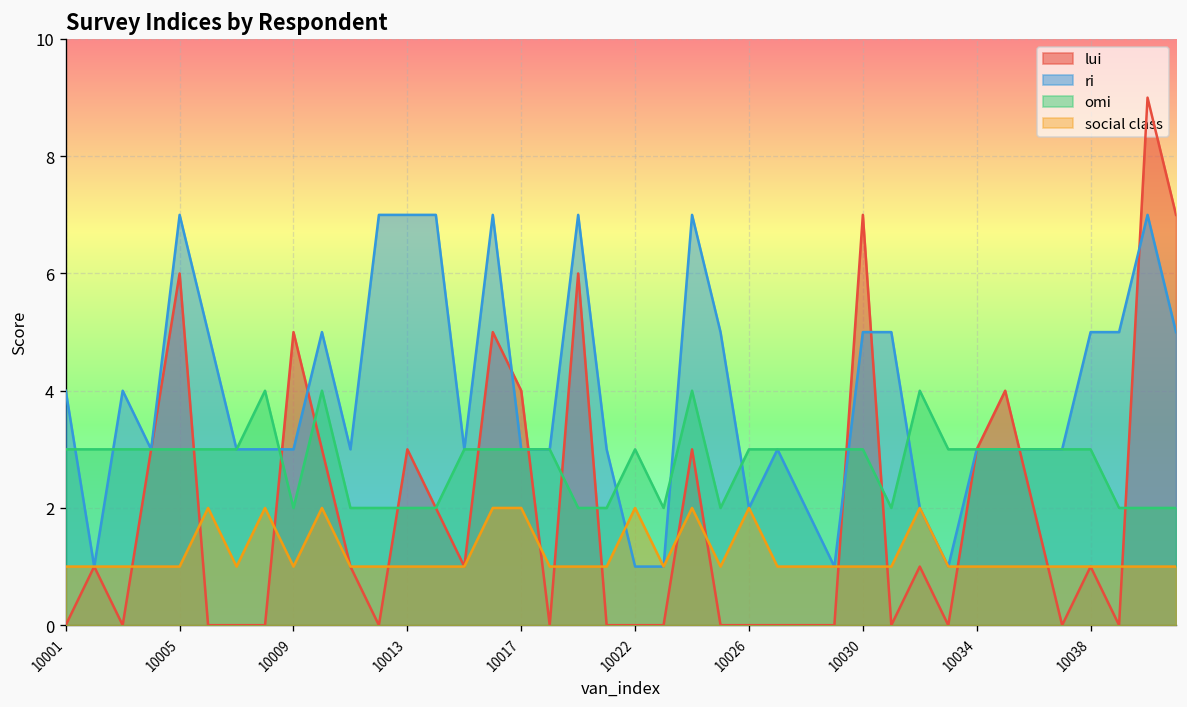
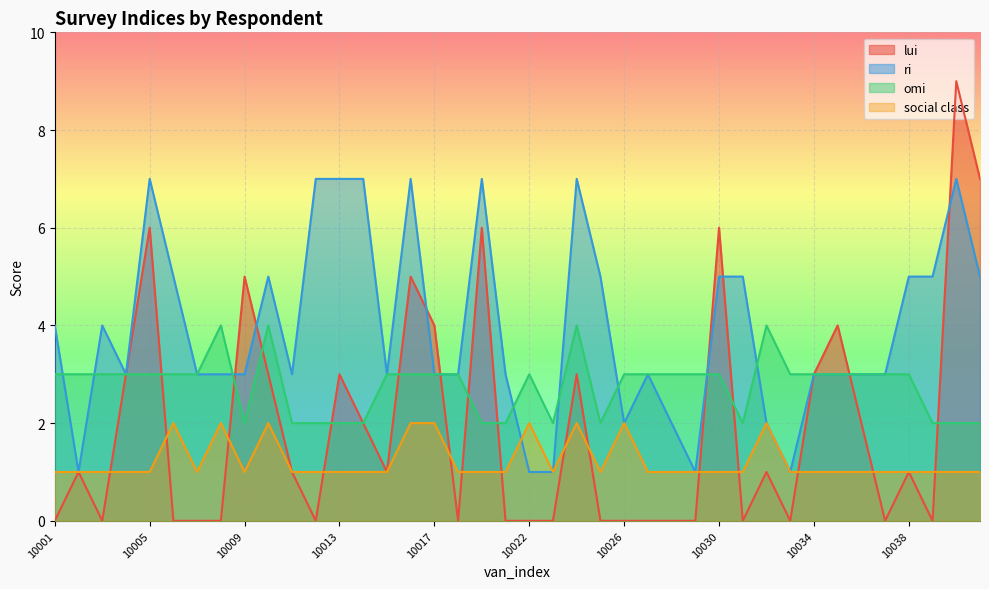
lui, 10030: 7 -> 6
